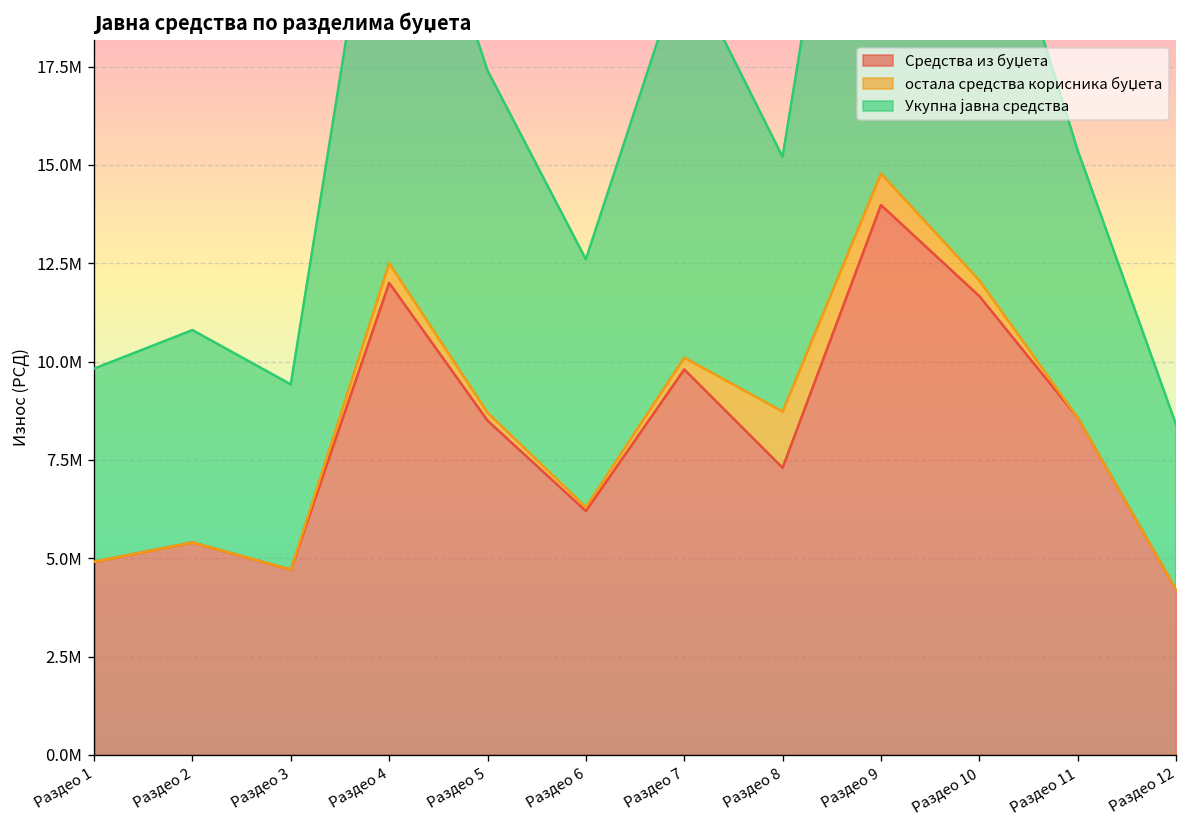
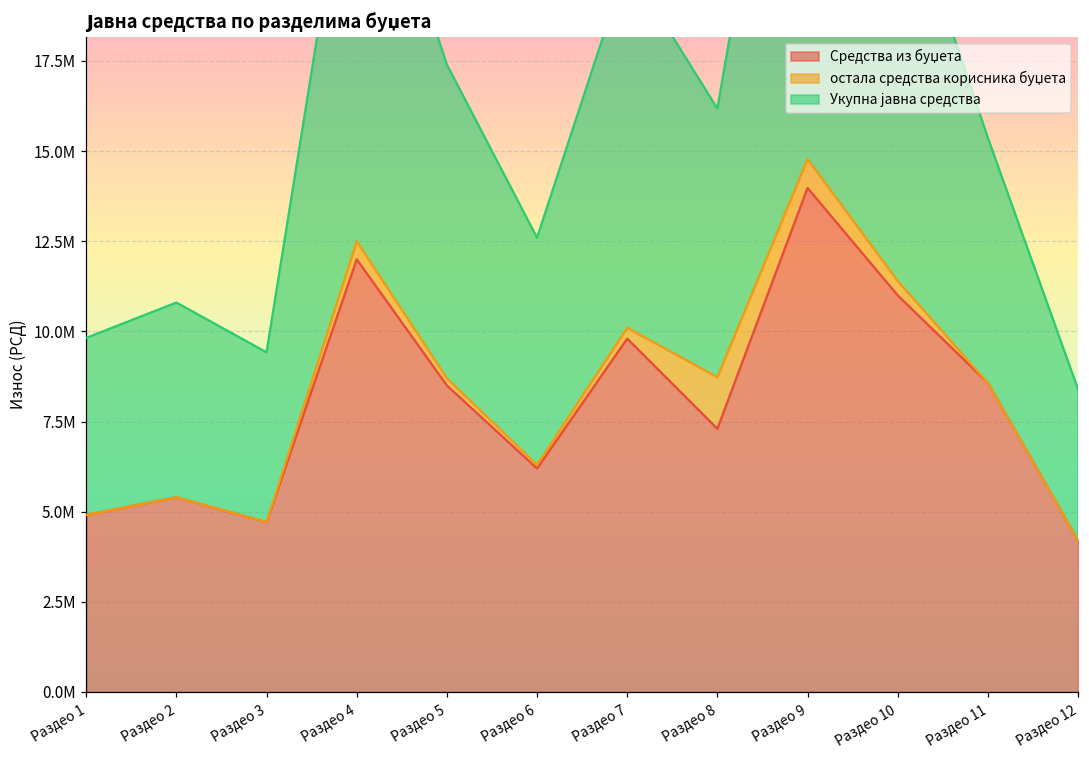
Укупна јавна средства, Раздео 8: 6500000 -> 7500000
Средства из буџета, Раздео 10: 11700000 -> 11000000
